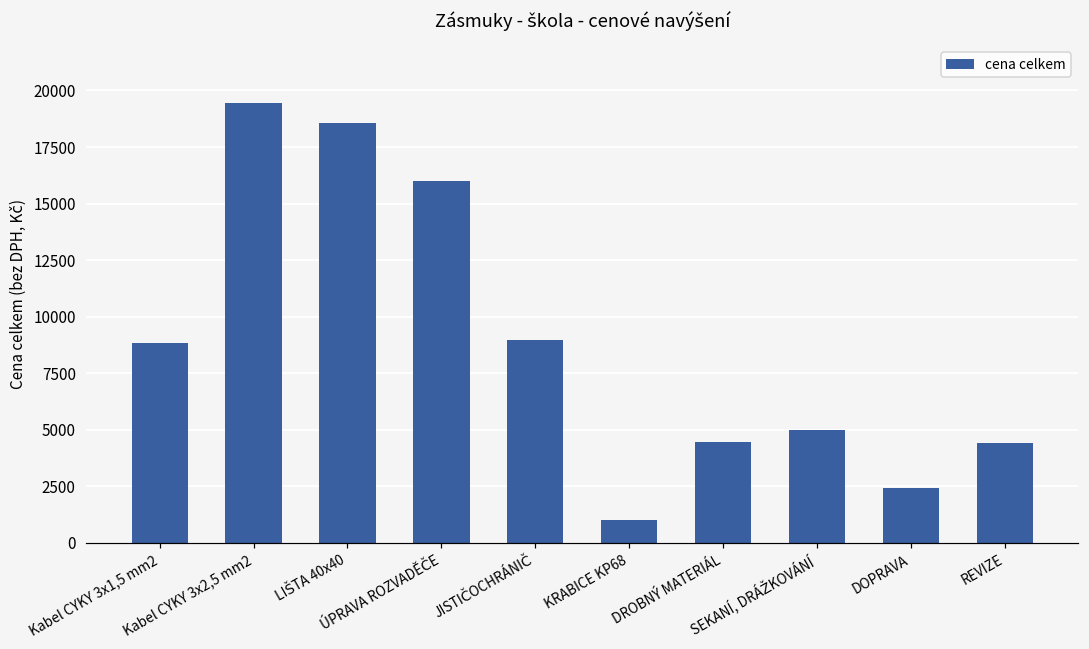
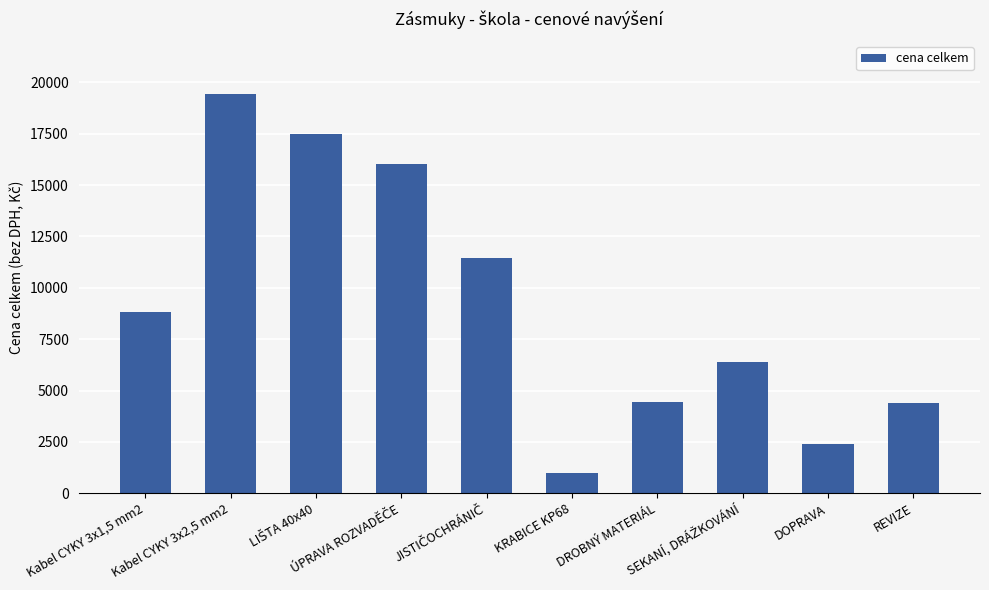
LIŠTA 40x40: 18600 -> 17500
JISTIČOCHRÁNIČ: 9000 -> 11500
SEKANÍ, DRÁŽKOVÁNÍ: 5000 -> 6400
